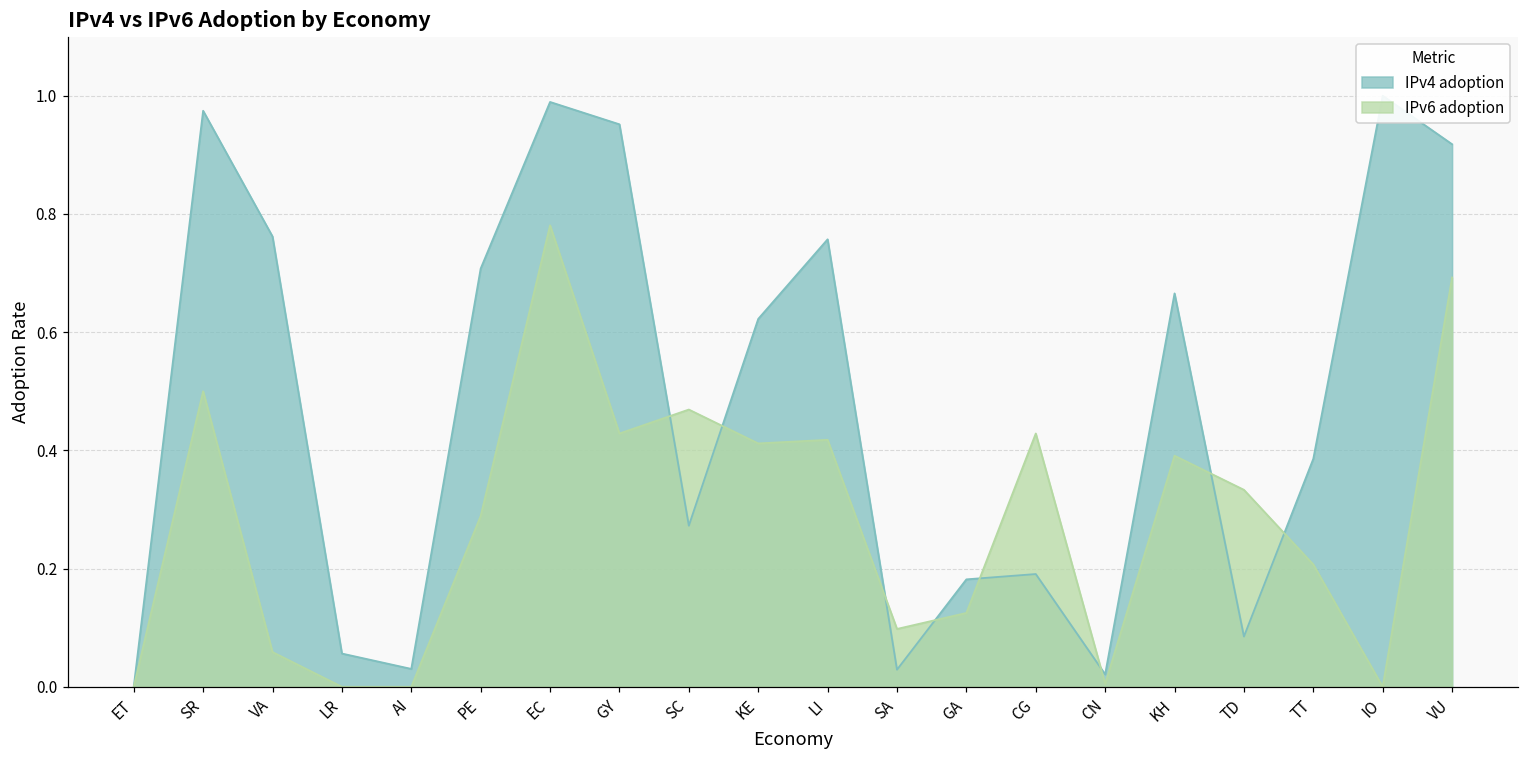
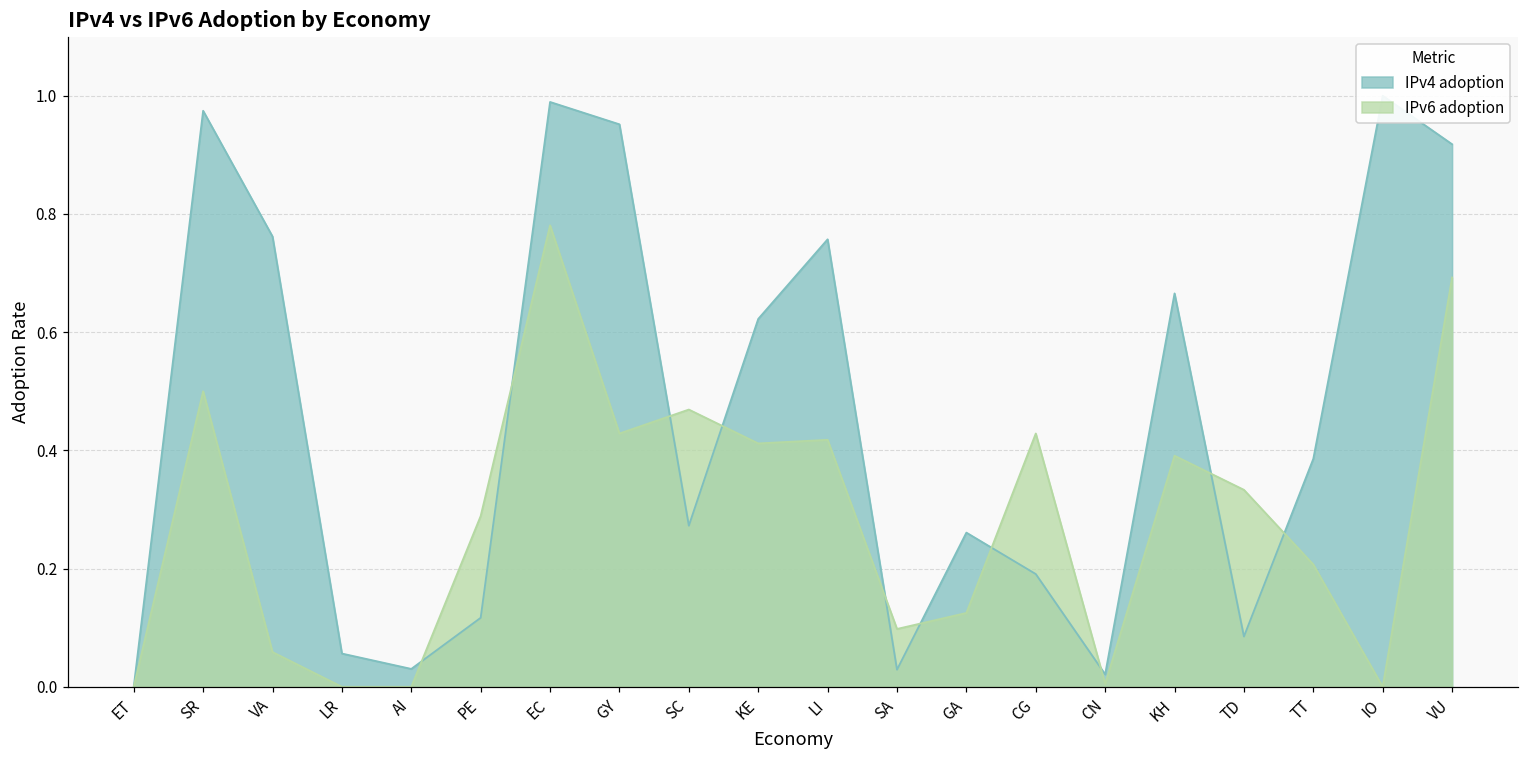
IPv4 adoption, PE: 0.71 -> 0.12
IPv4 adoption, GA: 0.18 -> 0.26
